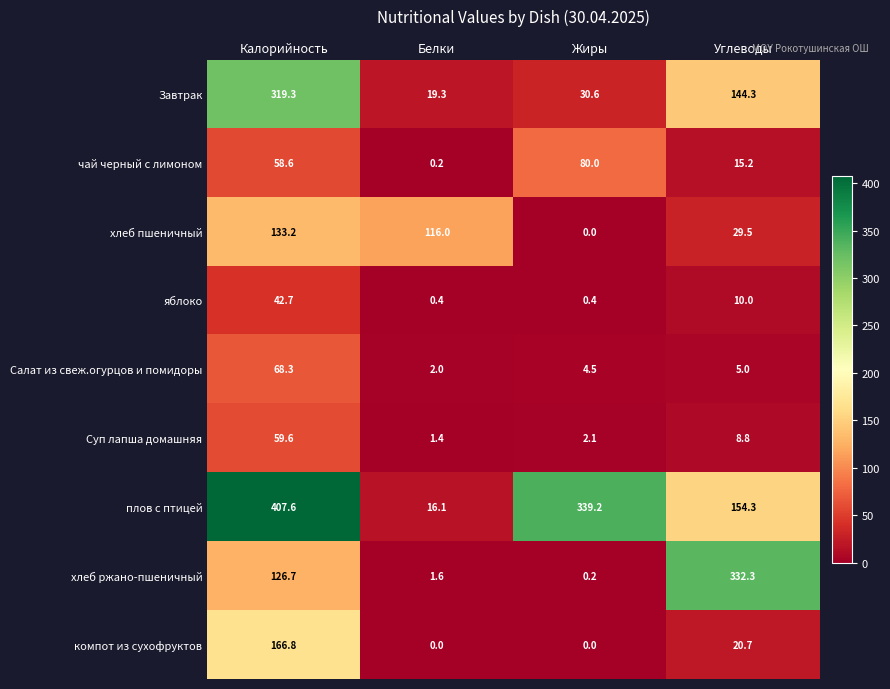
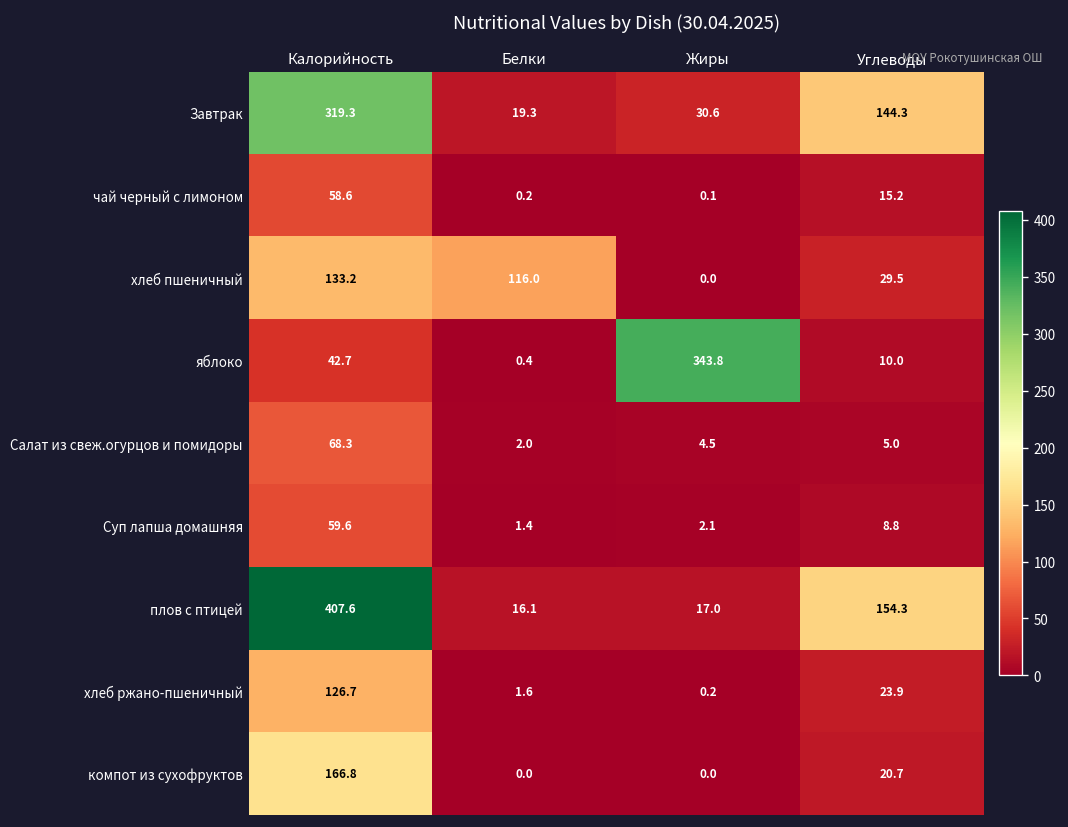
чай черный с лимоном, Жиры: 80.0 -> 0.1
яблоко, Жиры: 0.4 -> 343.8
плов с птицей, Жиры: 339.2 -> 17.0
хлеб ржано-пшеничный, Углеводы: 332.3 -> 23.9
